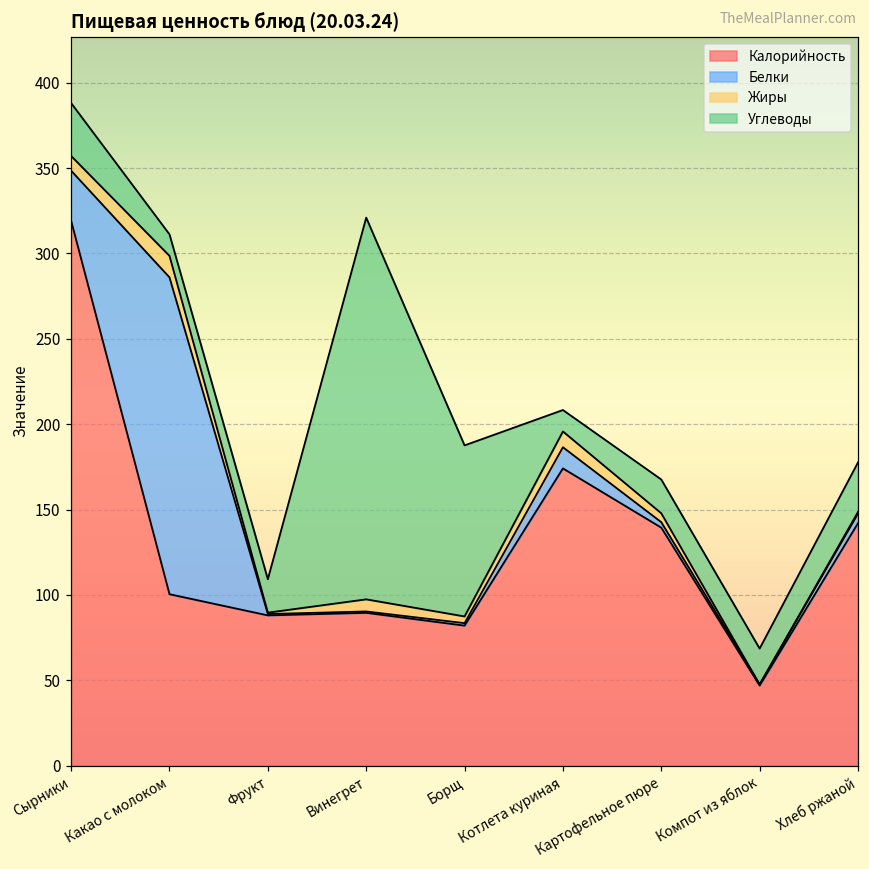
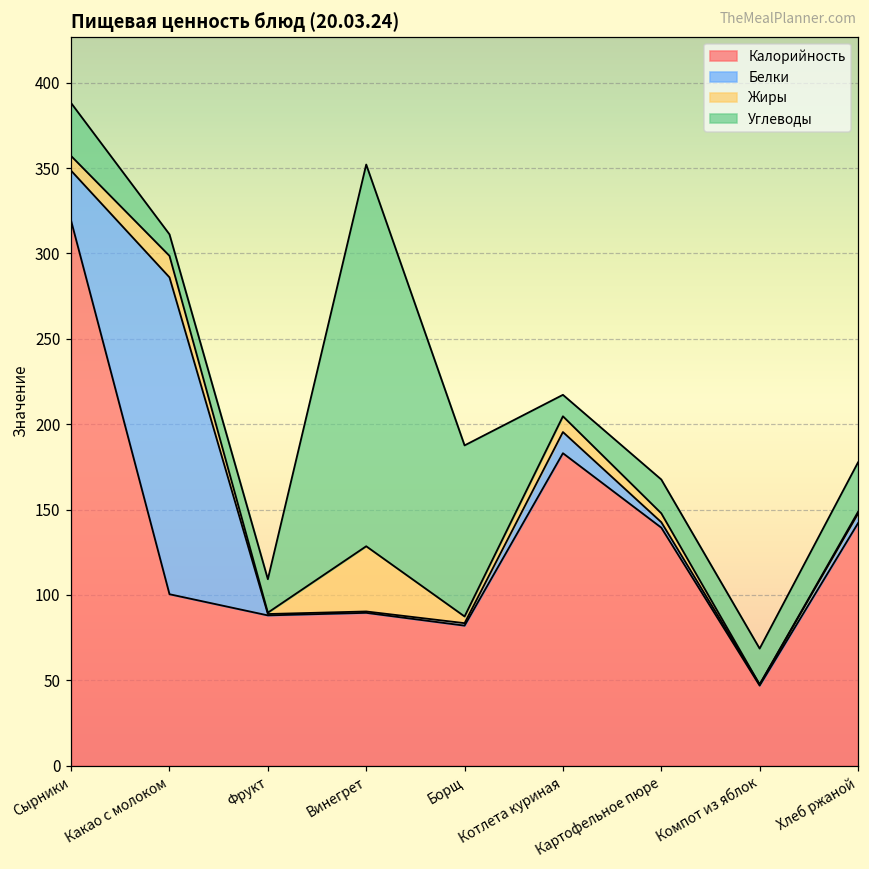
Жиры, Винегрет: 7 -> 38
Калорийность, Котлета куриная: 174 -> 183
